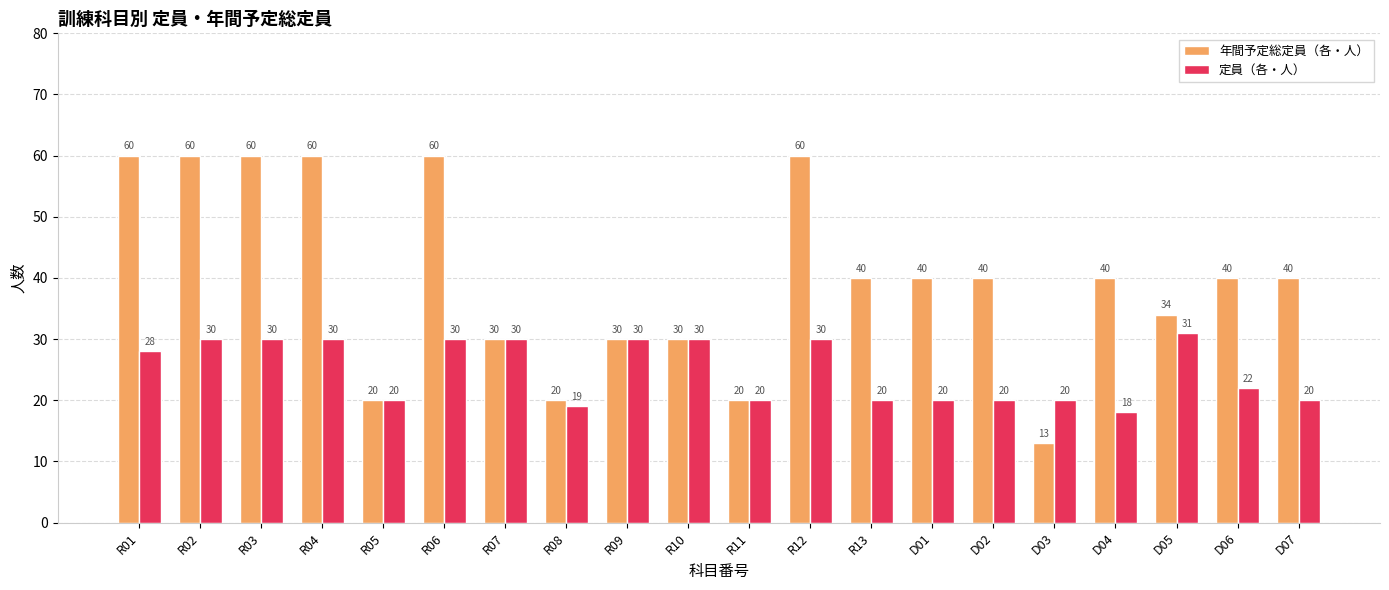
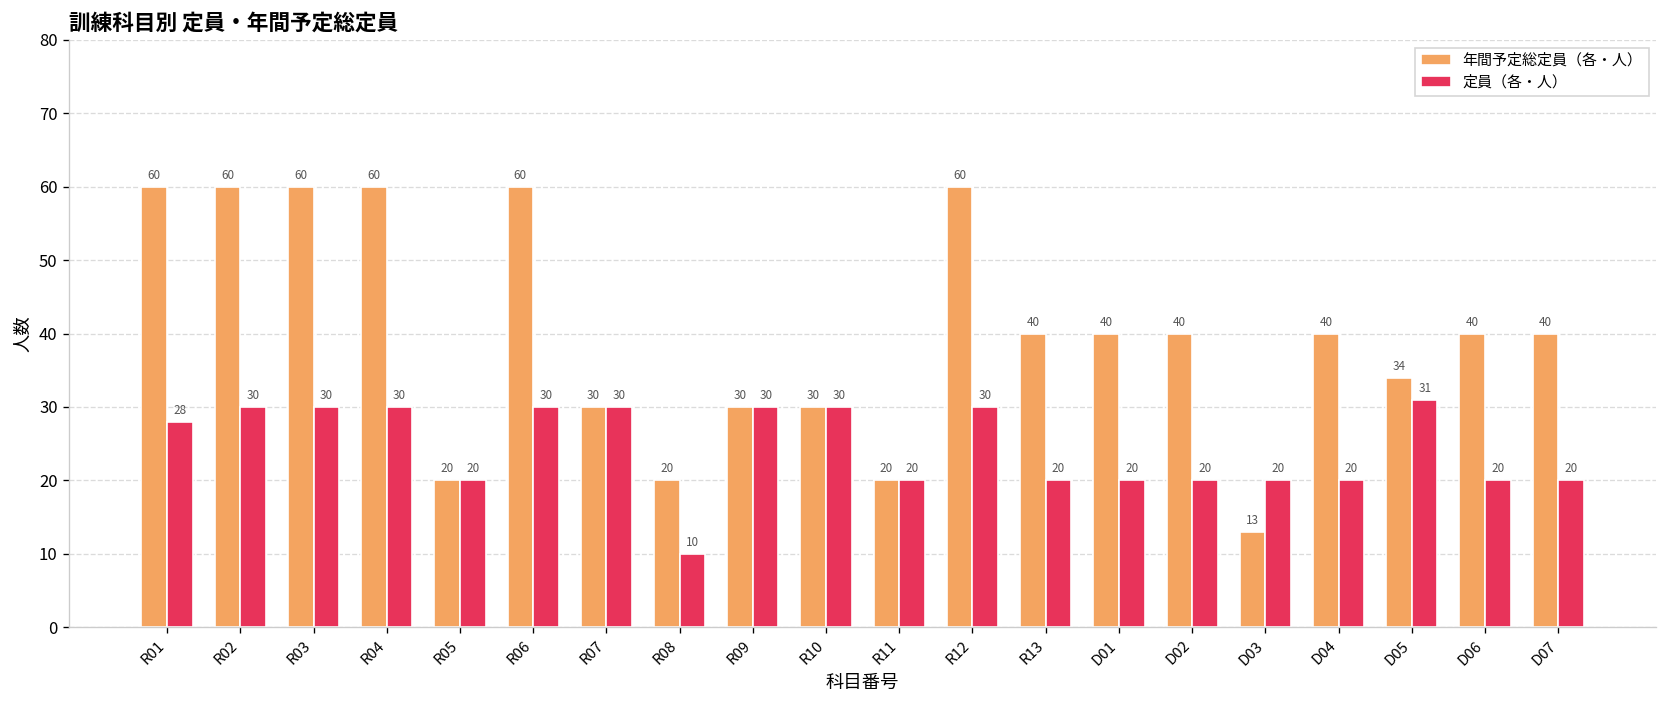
定員（各・人）, R08: 19 -> 10
定員（各・人）, D04: 18 -> 20
定員（各・人）, D06: 22 -> 20
